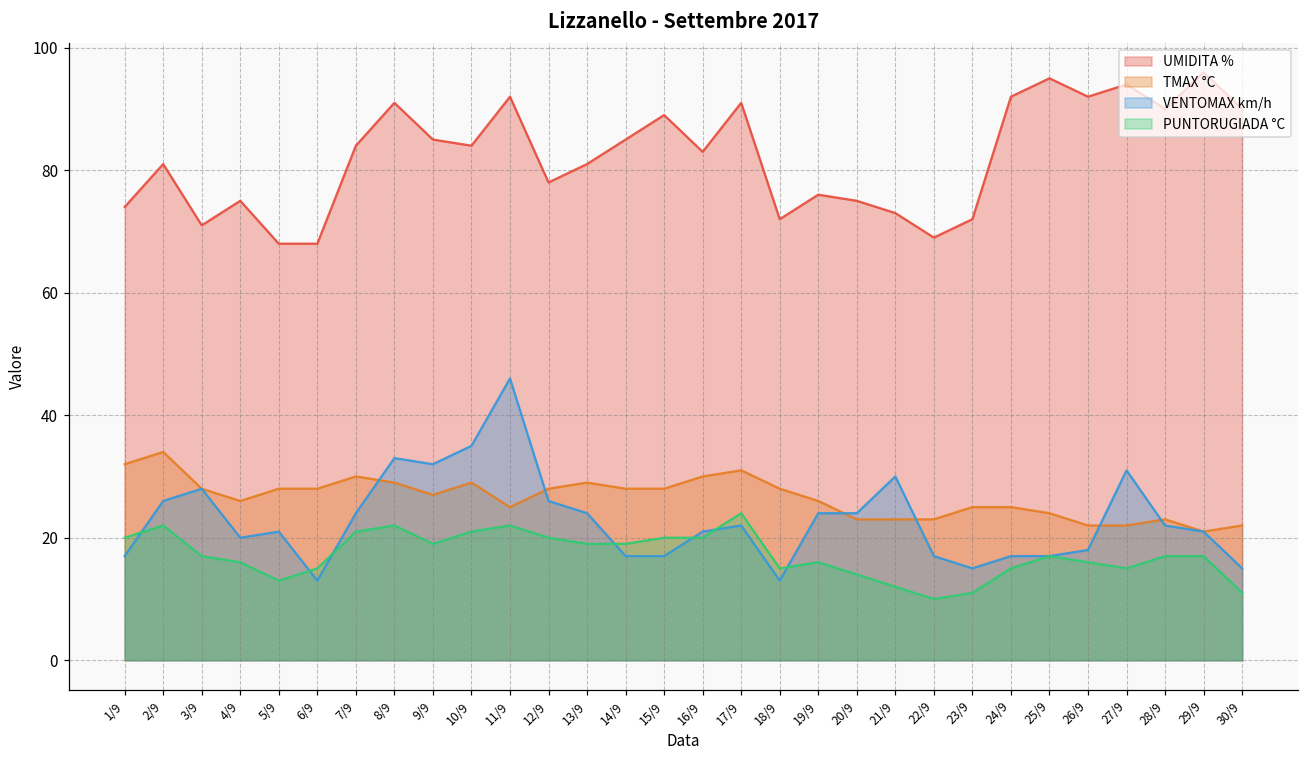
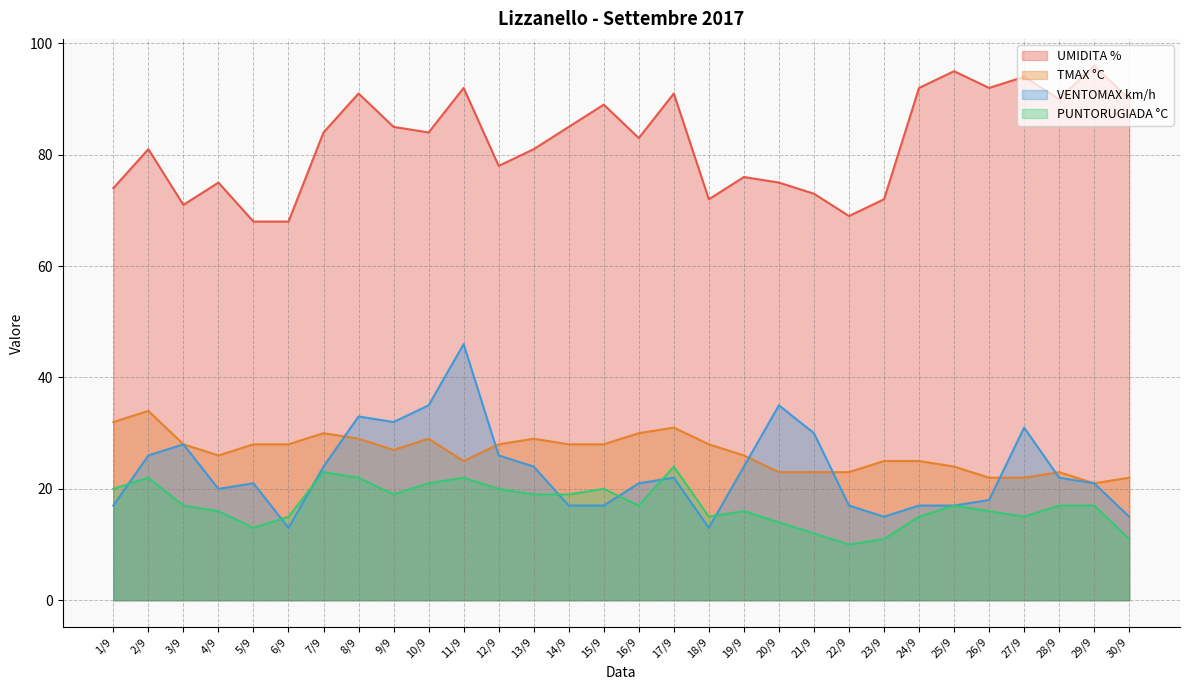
PUNTORUGIADA °C, 7/9: 21 -> 23
PUNTORUGIADA °C, 16/9: 20 -> 17
VENTOMAX km/h, 20/9: 24 -> 35
